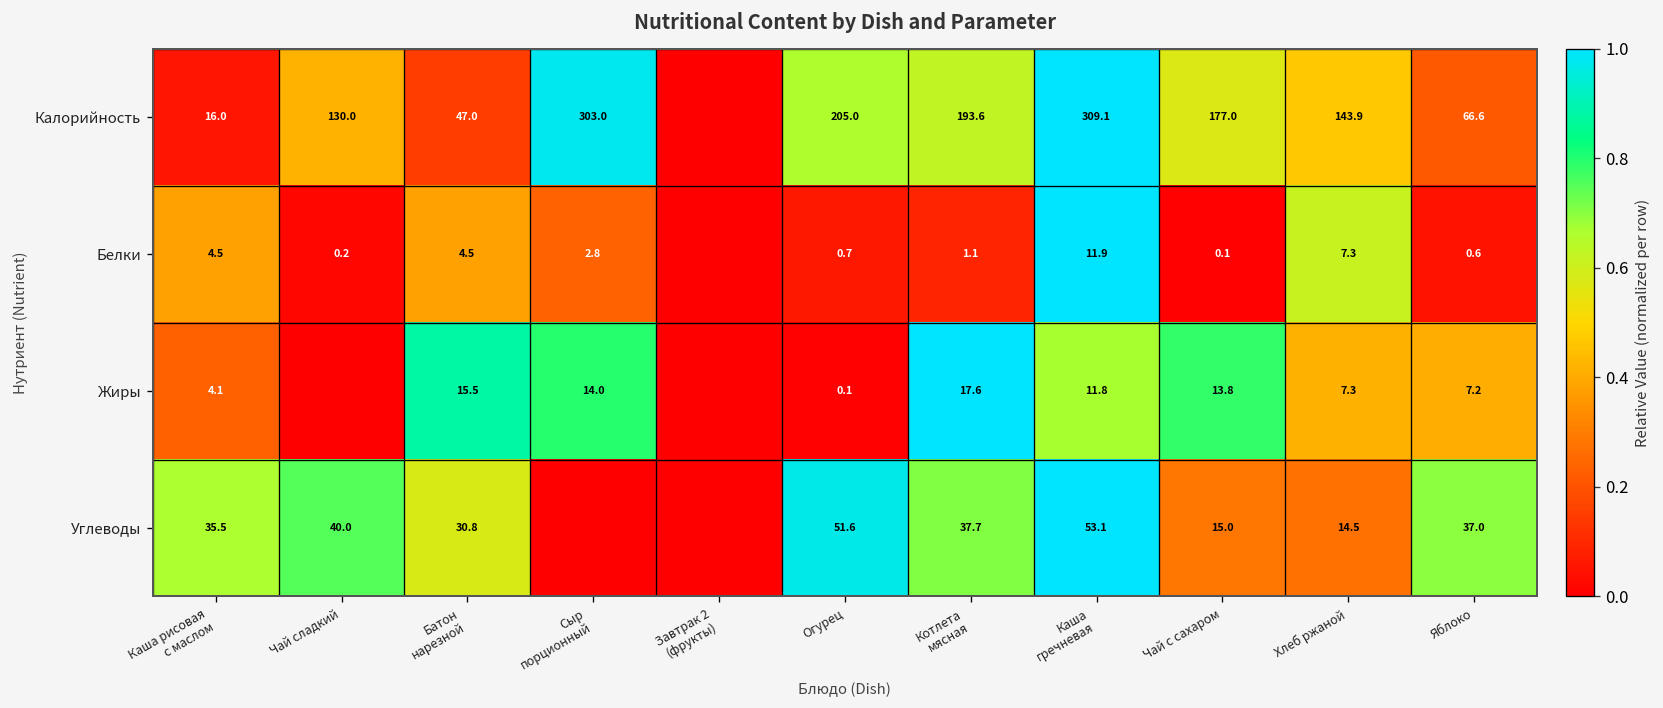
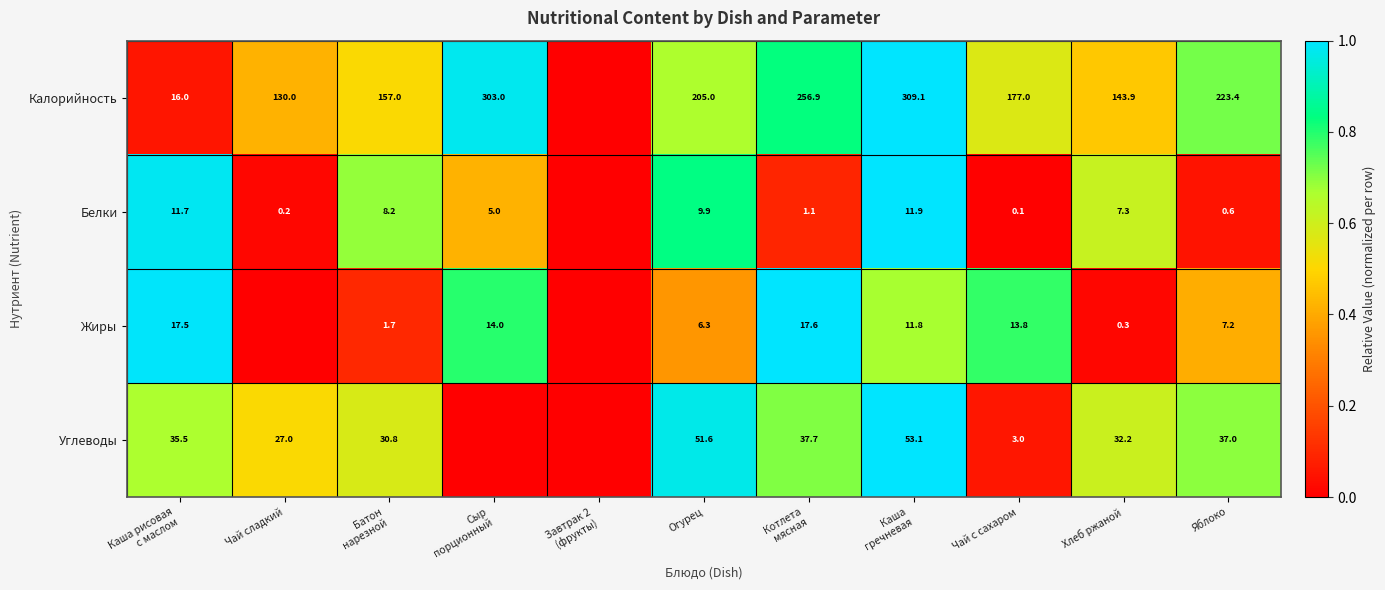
Калорийность, Батон нарезной: 47.0 -> 157.0
Калорийность, Котлета мясная: 193.6 -> 256.9
Калорийность, Яблоко: 66.6 -> 223.4
Белки, Каша рисовая с маслом: 4.5 -> 11.7
Белки, Батон нарезной: 4.5 -> 8.2
Белки, Сыр порционный: 2.8 -> 5.0
Белки, Огурец: 0.7 -> 9.9
Жиры, Каша рисовая с маслом: 4.1 -> 17.5
Жиры, Батон нарезной: 15.5 -> 1.7
Жиры, Огурец: 0.1 -> 6.3
Жиры, Хлеб ржаной: 7.3 -> 0.3
Углеводы, Чай сладкий: 40.0 -> 27.0
Углеводы, Чай с сахаром: 15.0 -> 3.0
Углеводы, Хлеб ржаной: 14.5 -> 32.2
